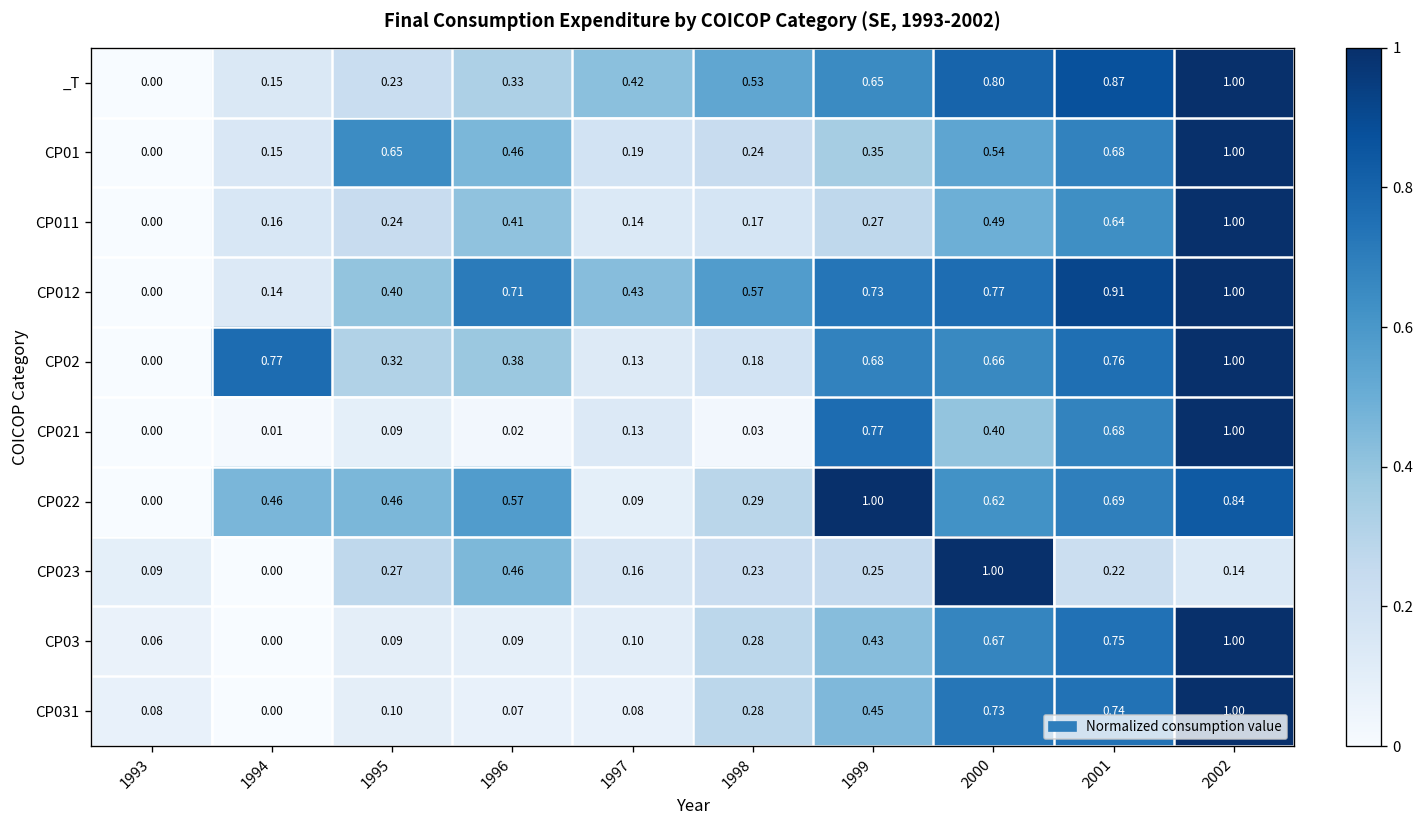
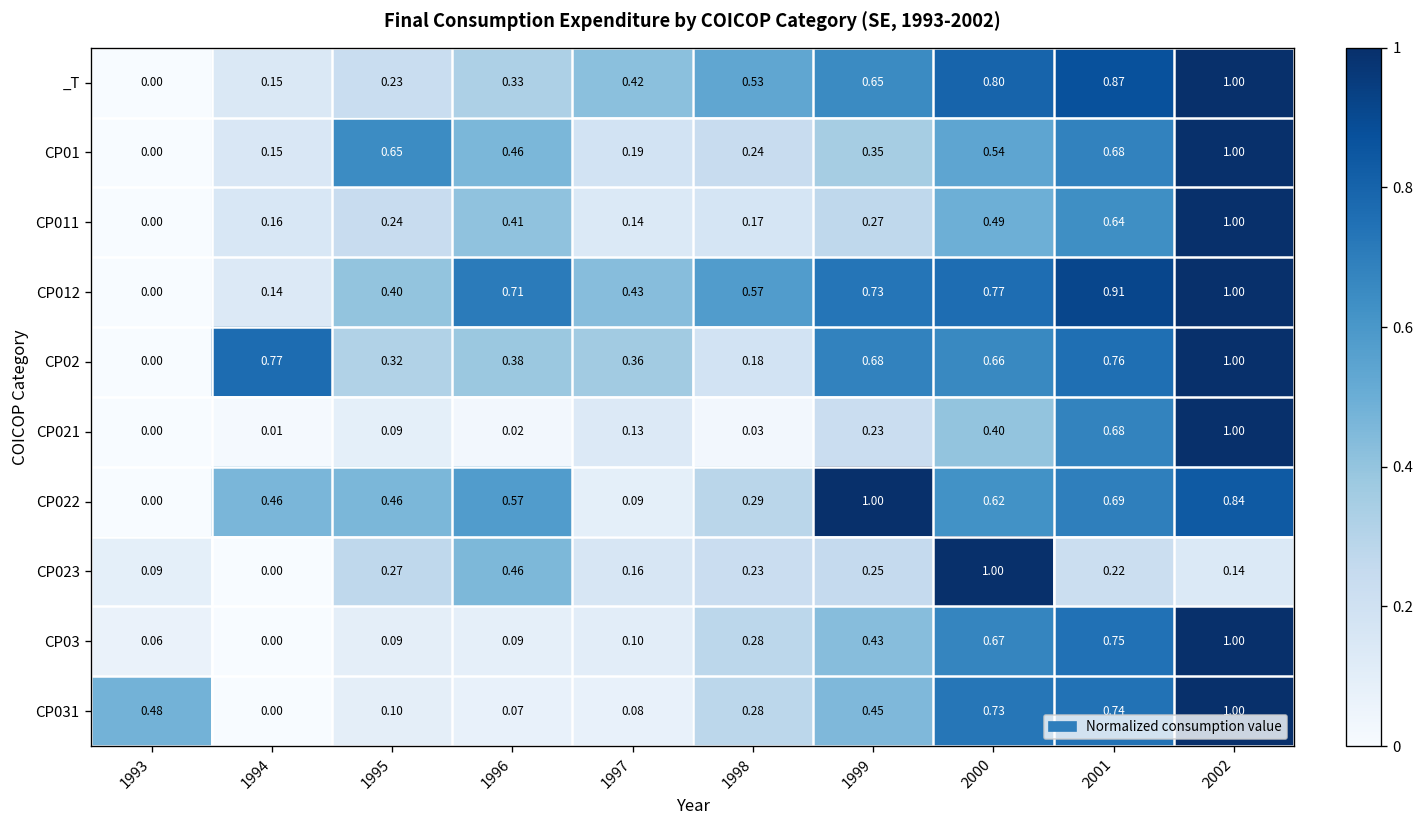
CP02, 1997: 0.13 -> 0.36
CP021, 1999: 0.77 -> 0.23
CP031, 1993: 0.08 -> 0.48
